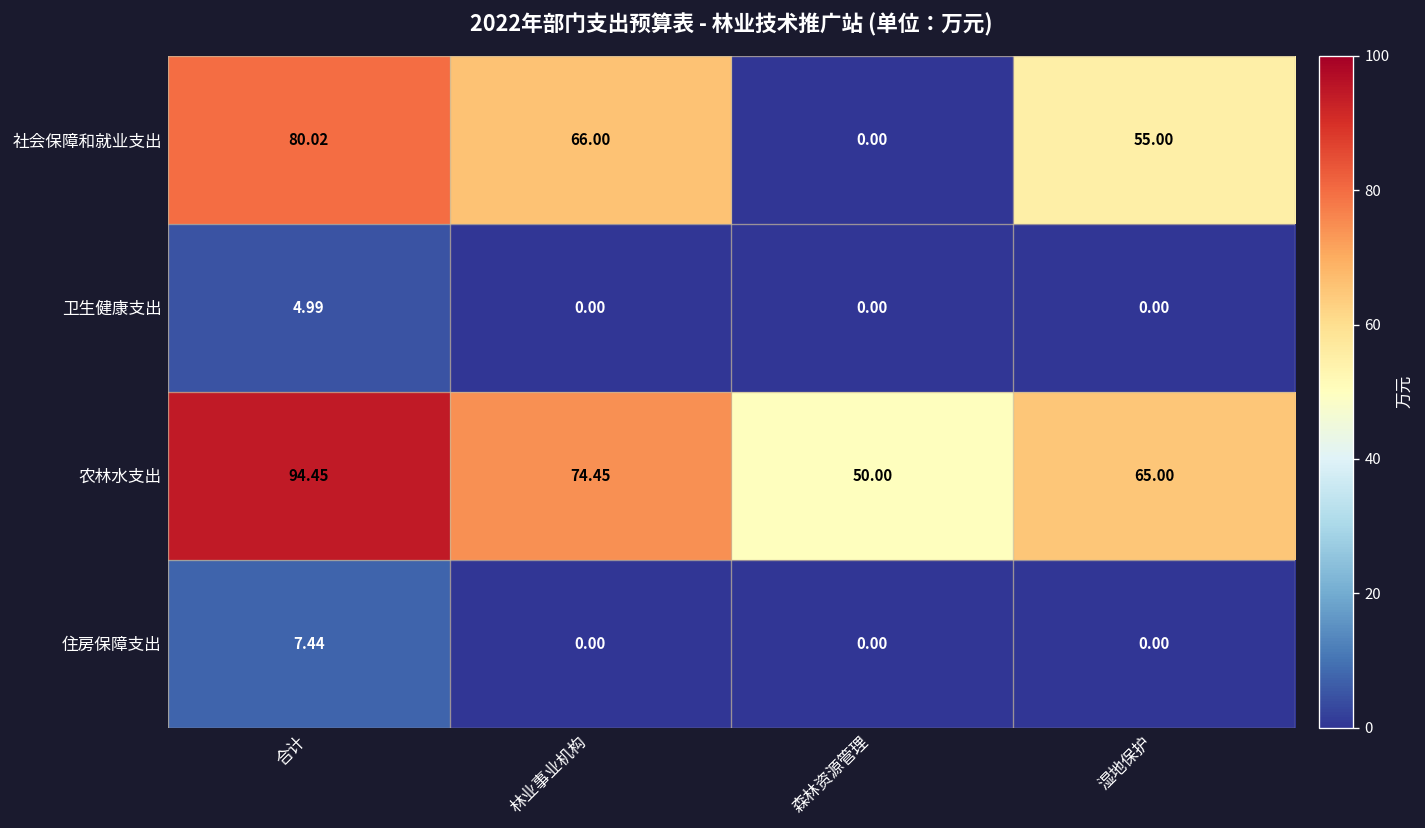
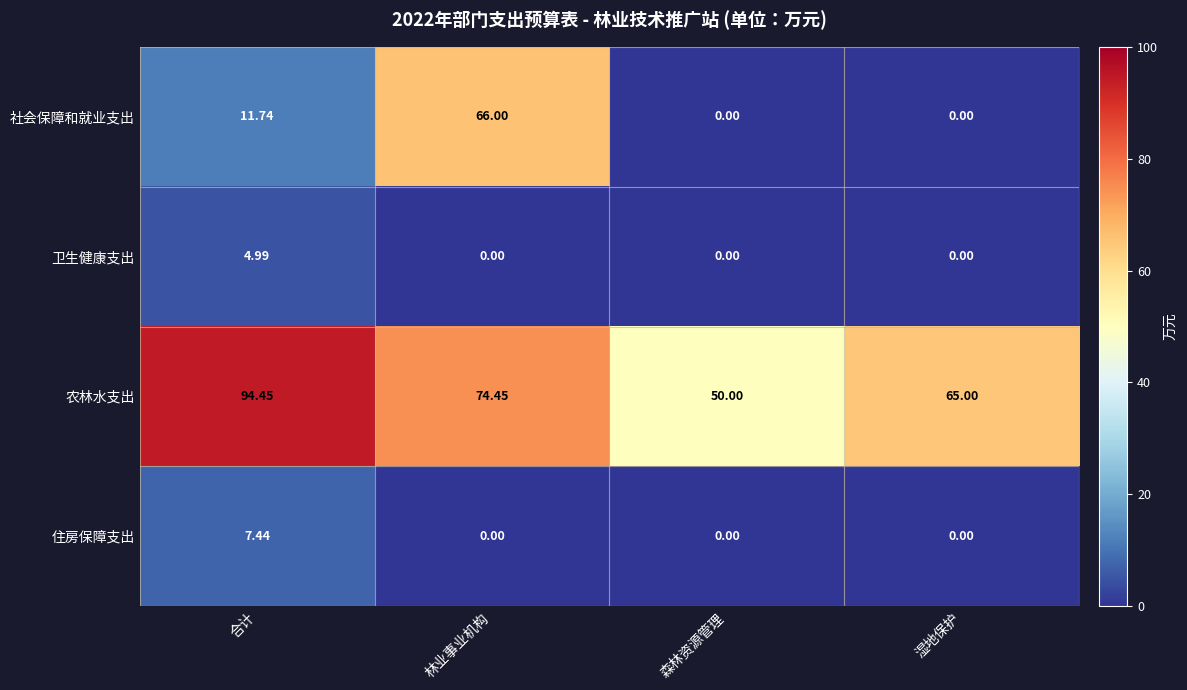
社会保障和就业支出, 合计: 80.02 -> 11.74
社会保障和就业支出, 湿地保护: 55.00 -> 0.00
